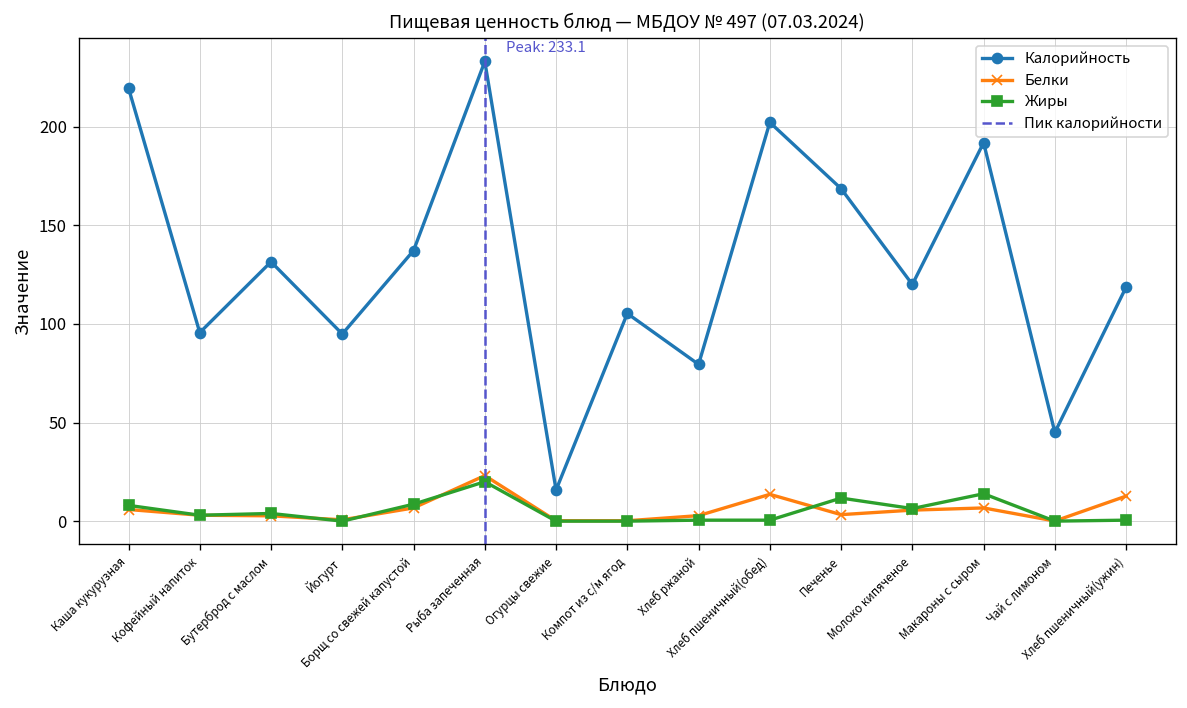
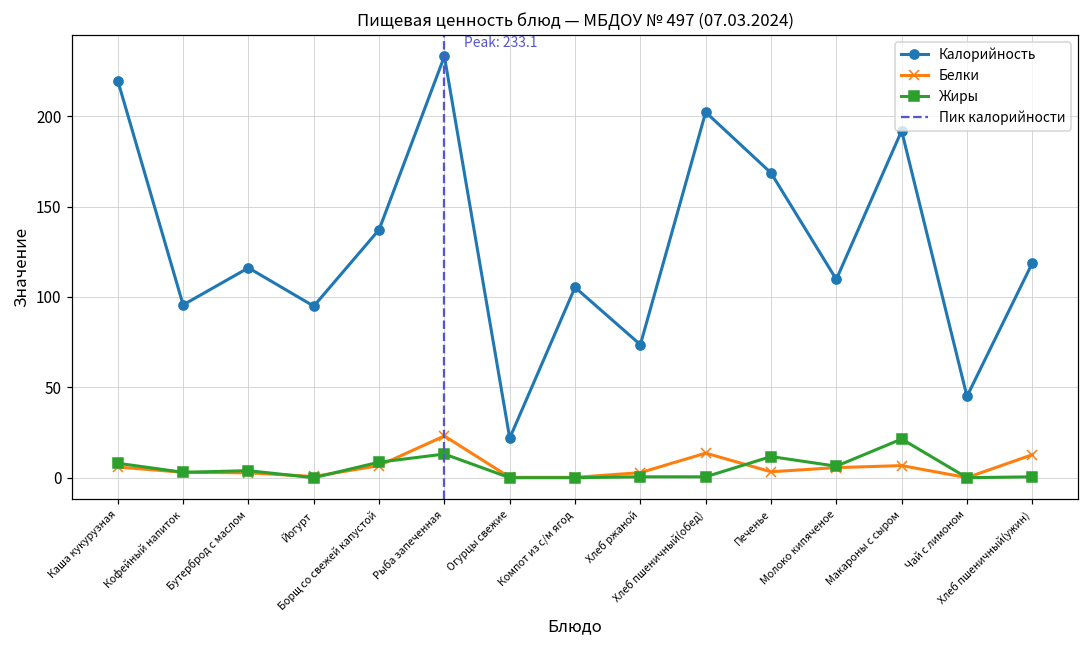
Калорийность, Бутерброд с маслом: 132 -> 116
Жиры, Рыба запеченная: 20 -> 13
Калорийность, Огурцы свежие: 16 -> 22
Калорийность, Хлеб ржаной: 80 -> 74
Калорийность, Молоко кипяченое: 120 -> 110
Жиры, Макароны с сыром: 14 -> 21
